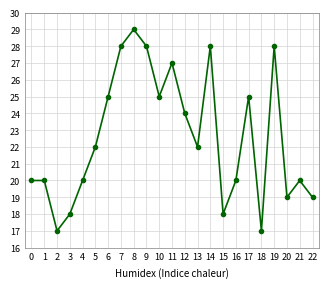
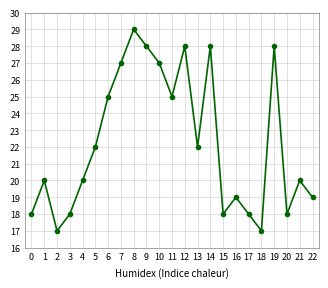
0: 20 -> 18
7: 28 -> 27
10: 25 -> 27
11: 27 -> 25
12: 24 -> 28
16: 20 -> 19
17: 25 -> 18
20: 19 -> 18
